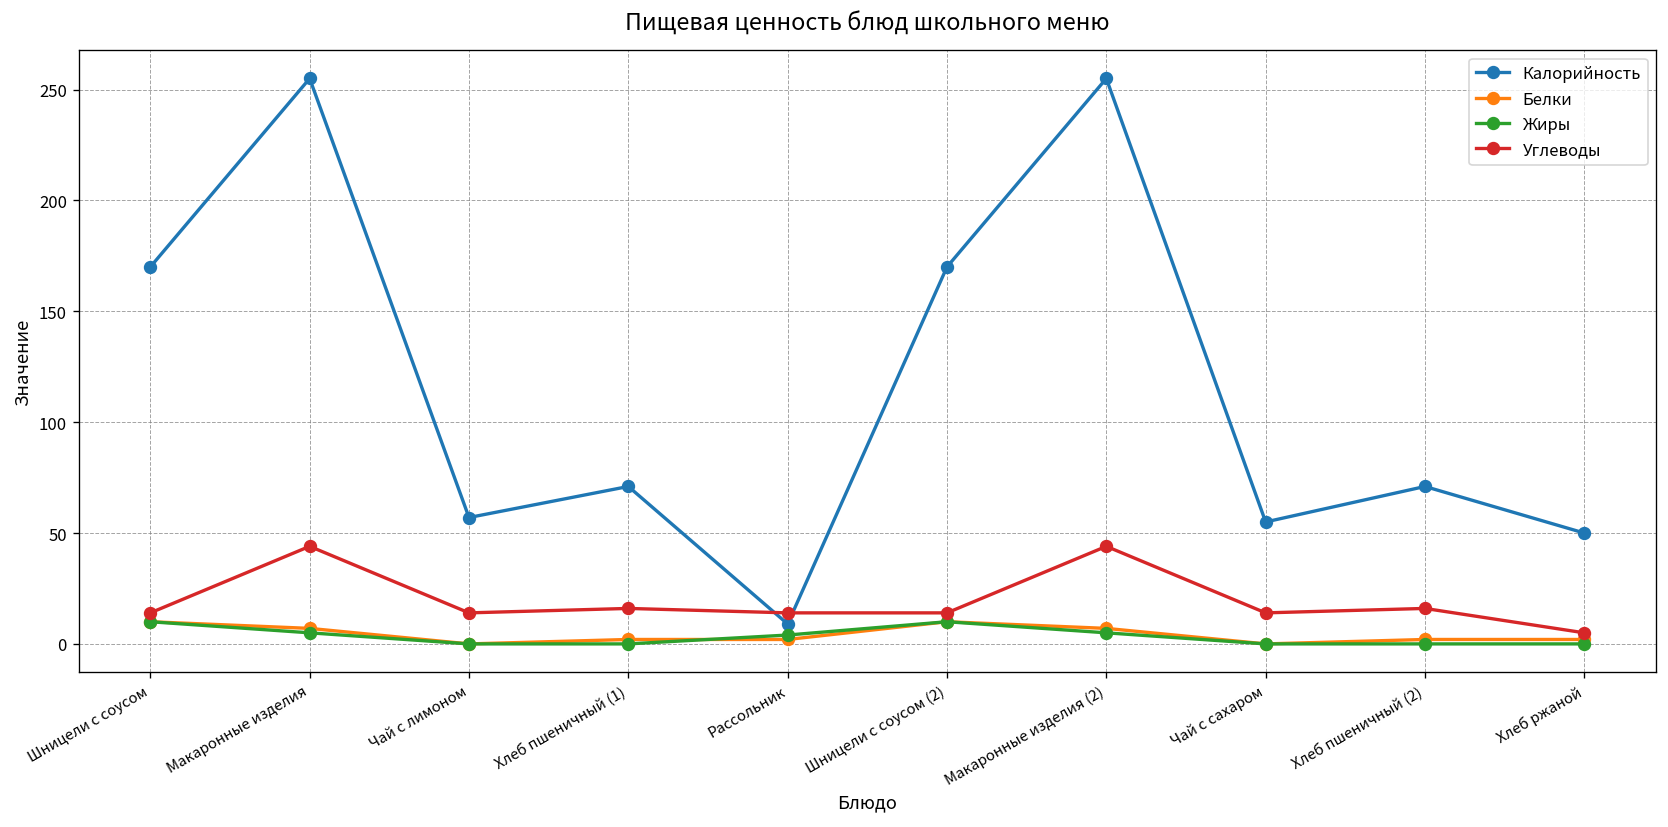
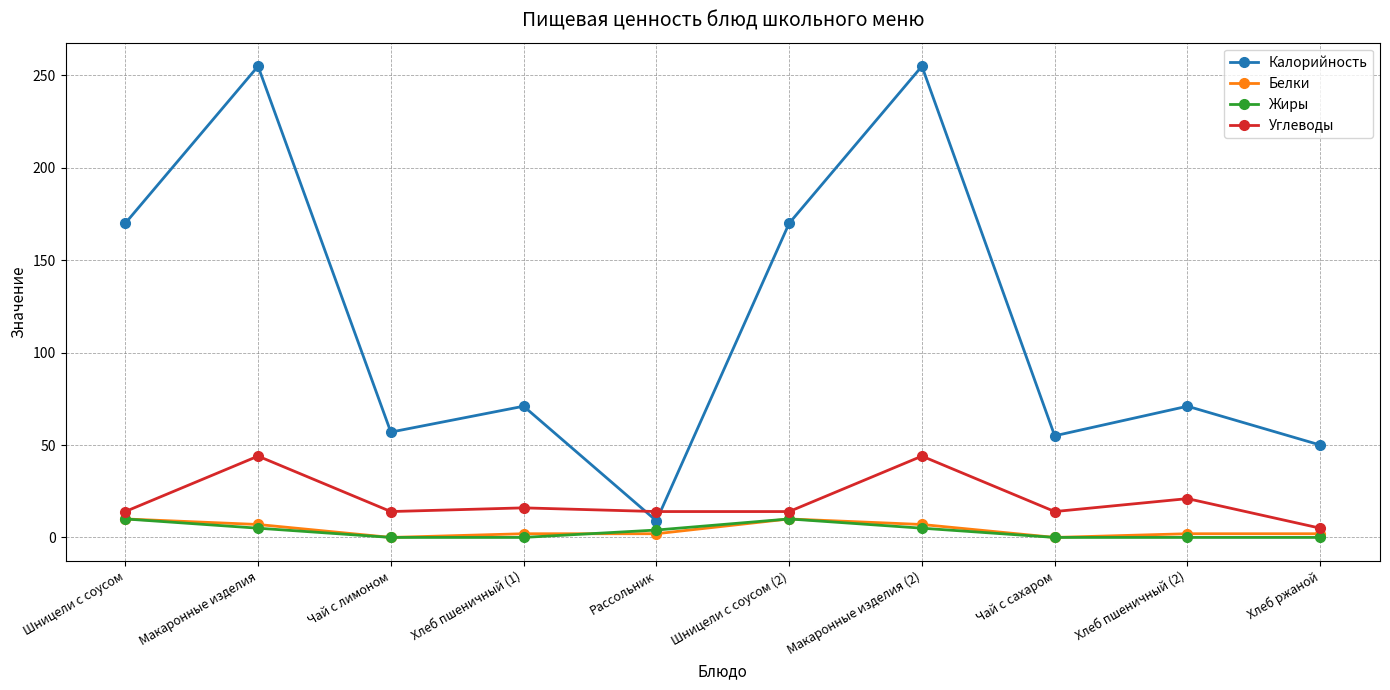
Углеводы, Хлеб пшеничный (2): 16 -> 21
